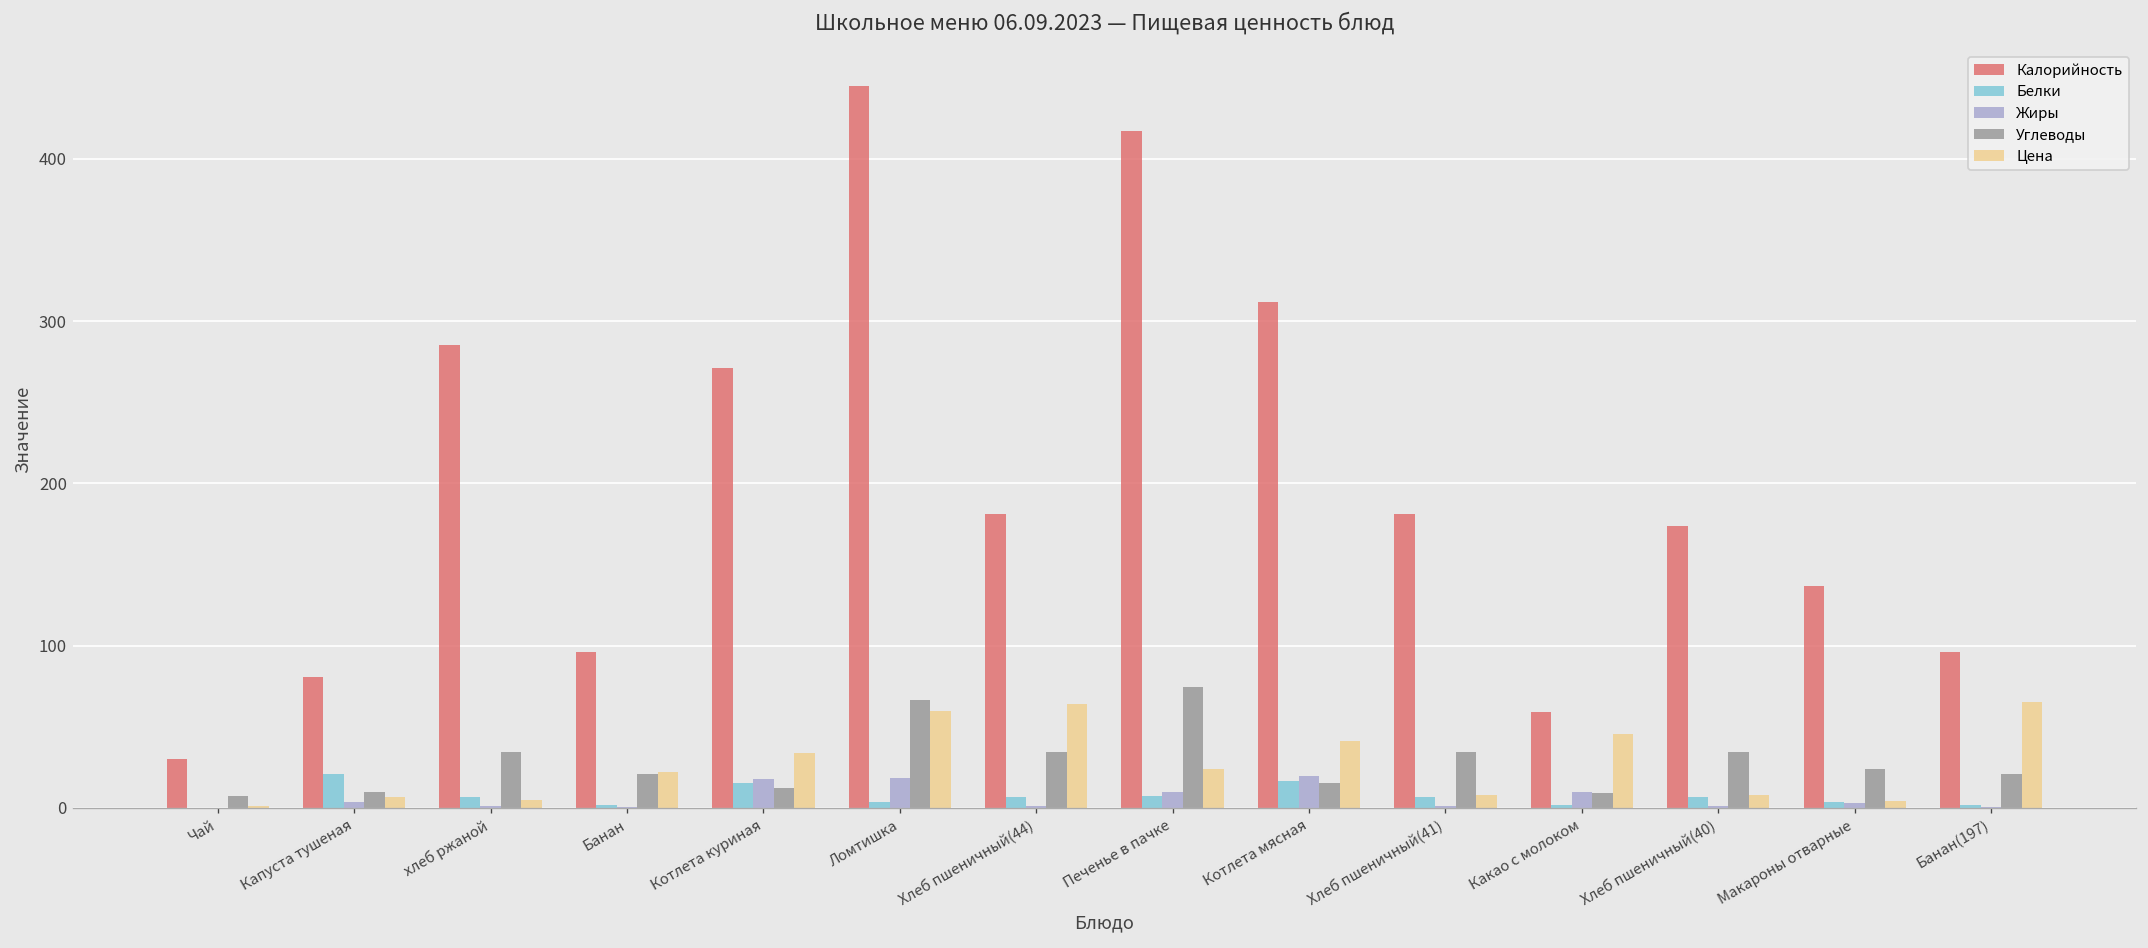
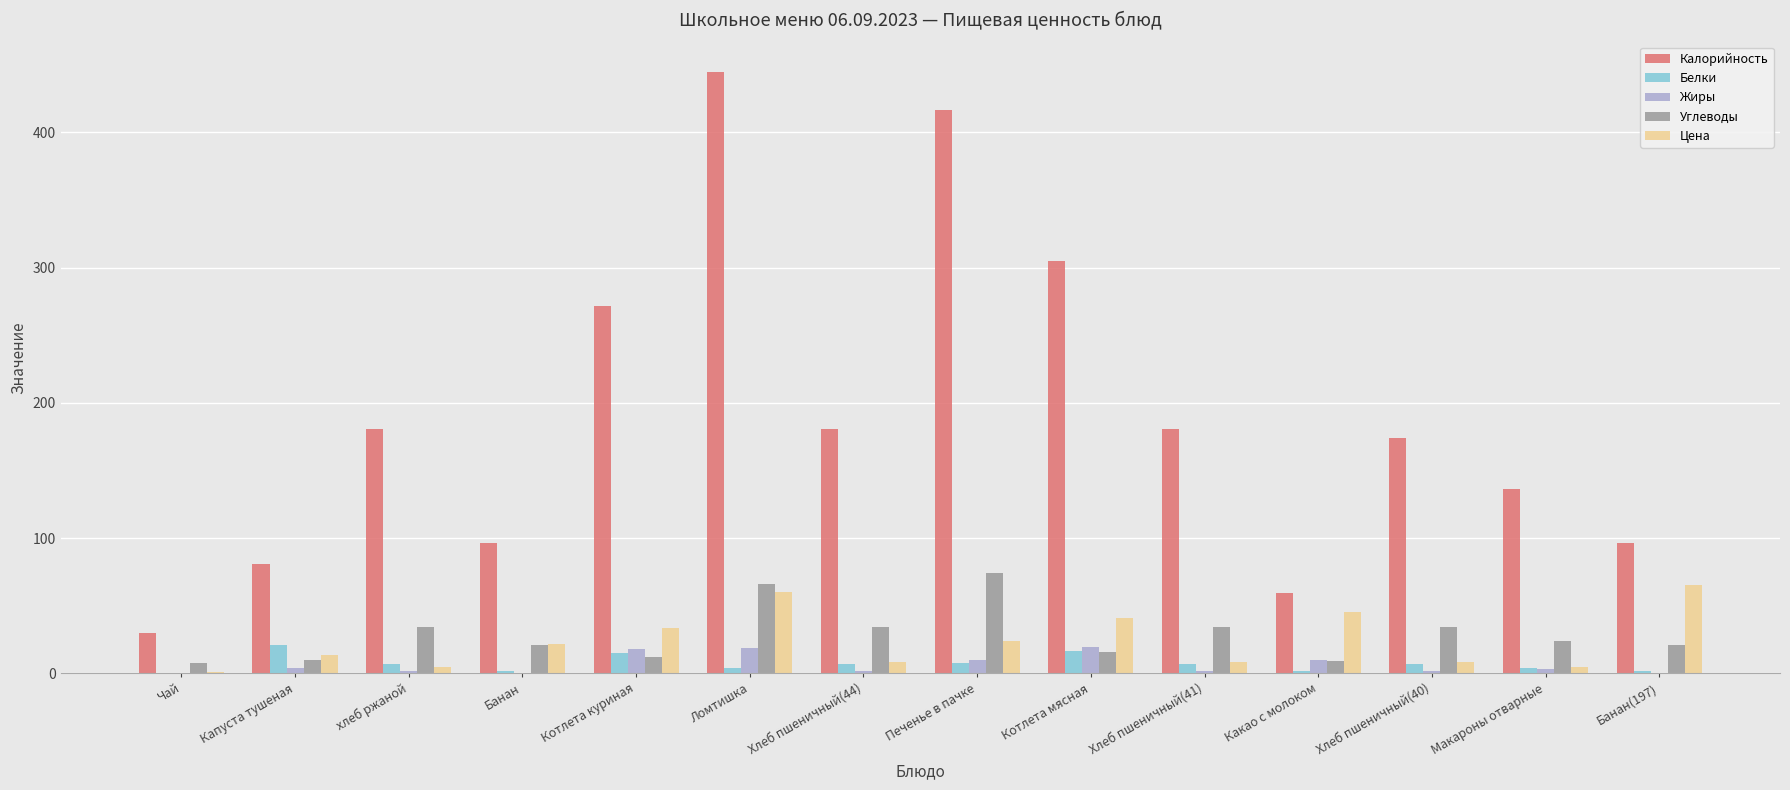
Цена, Капуста тушеная: 7 -> 13
Калорийность, хлеб ржаной: 286 -> 181
Цена, Хлеб пшеничный(44): 64 -> 8
Калорийность, Котлета мясная: 312 -> 305
